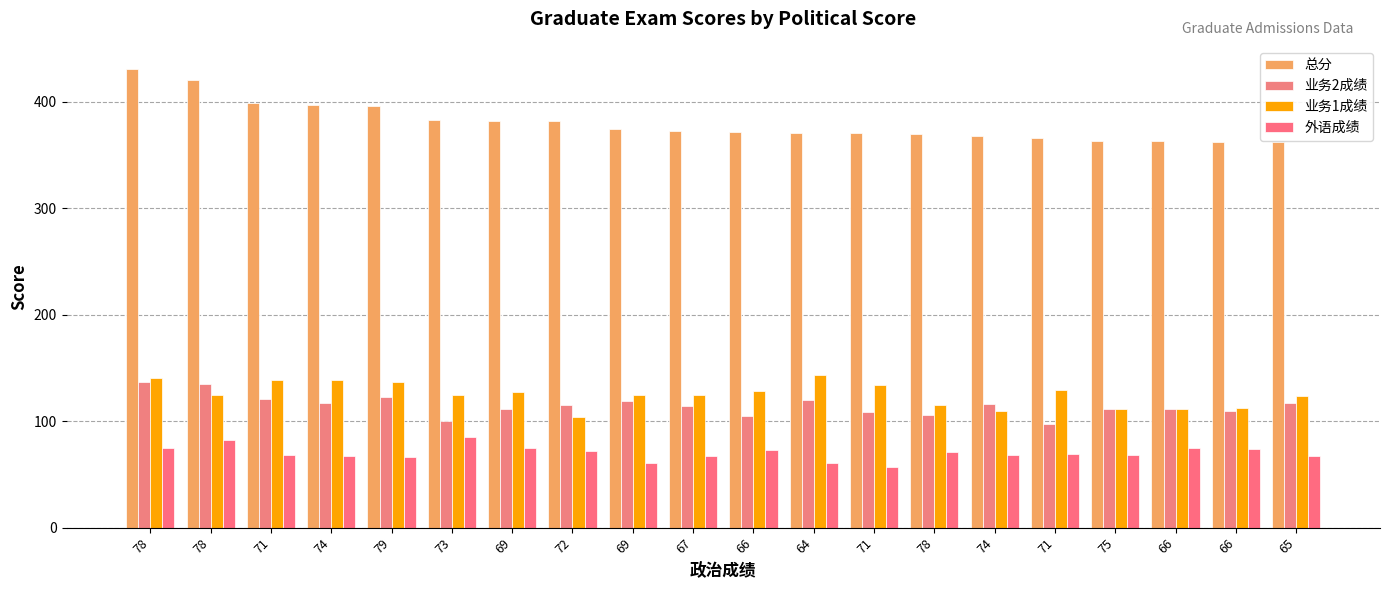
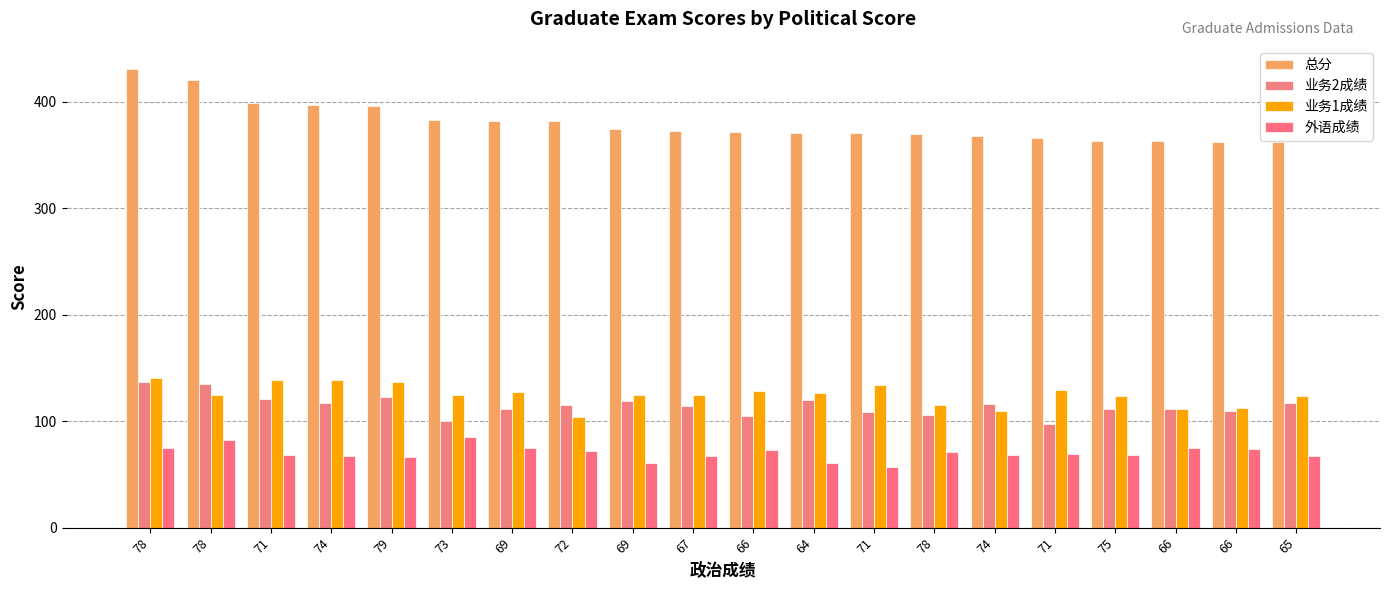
业务1成绩, 64: 143 -> 126
业务1成绩, 75: 111 -> 124
